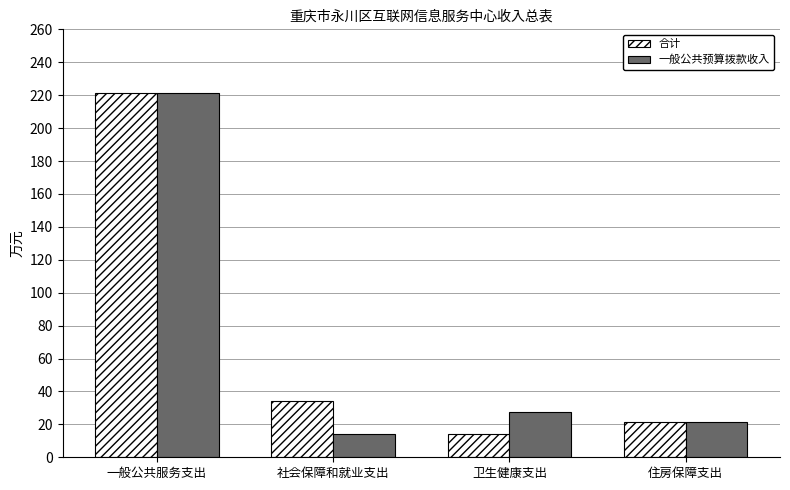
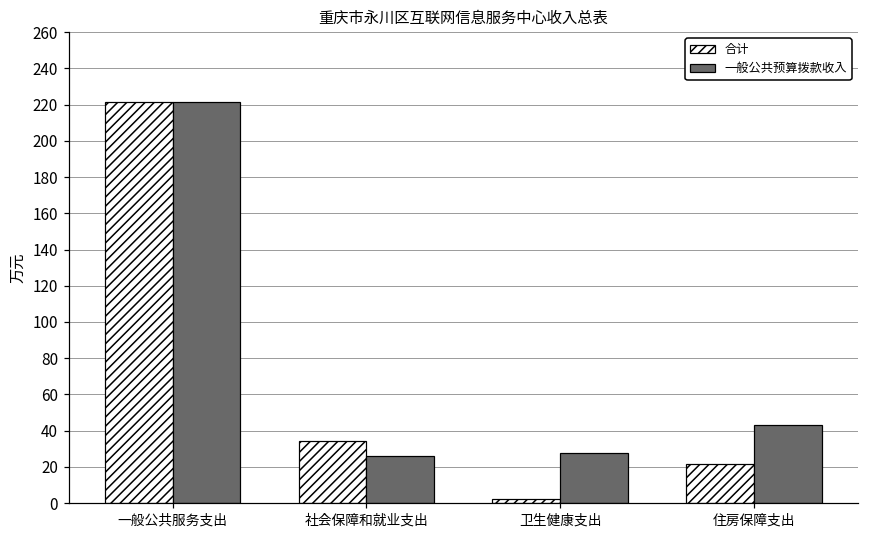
一般公共预算拨款收入, 社会保障和就业支出: 14 -> 26
合计, 卫生健康支出: 14 -> 2
一般公共预算拨款收入, 住房保障支出: 22 -> 43
